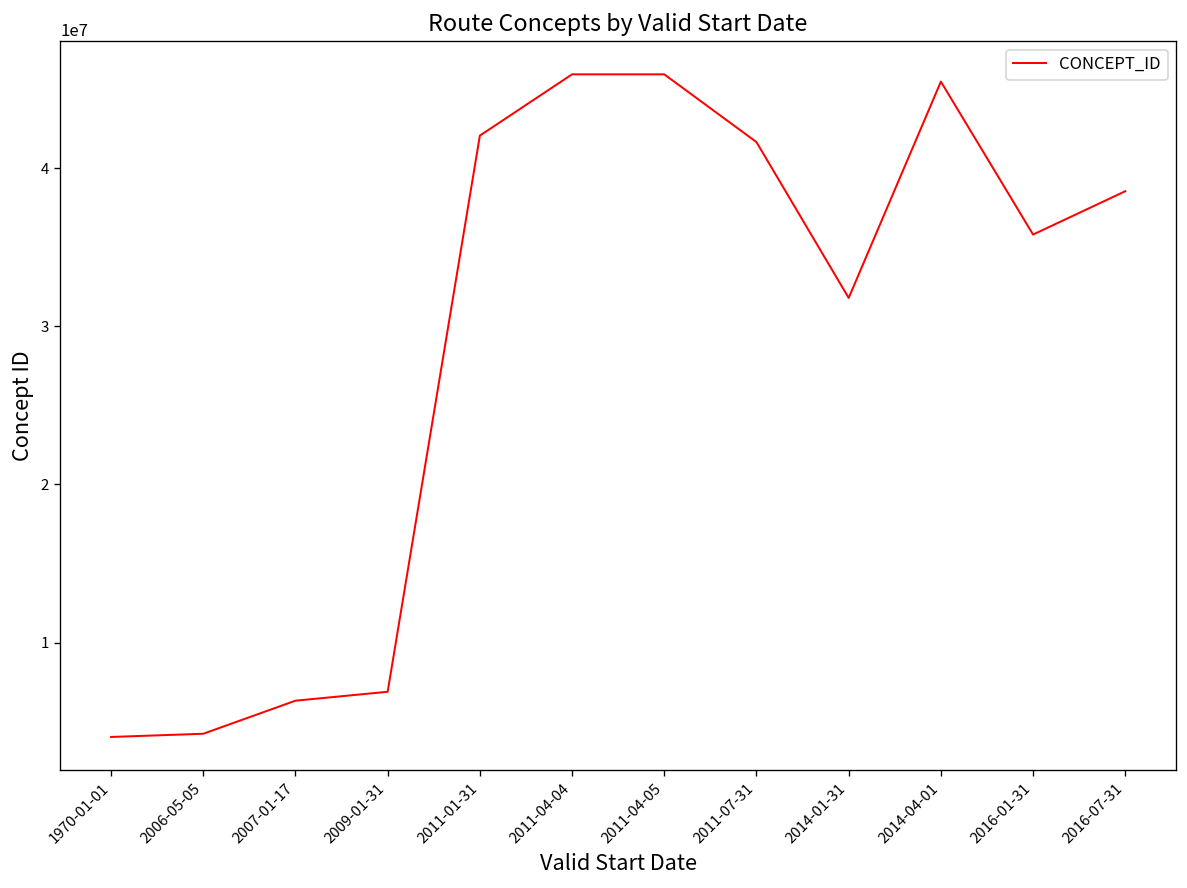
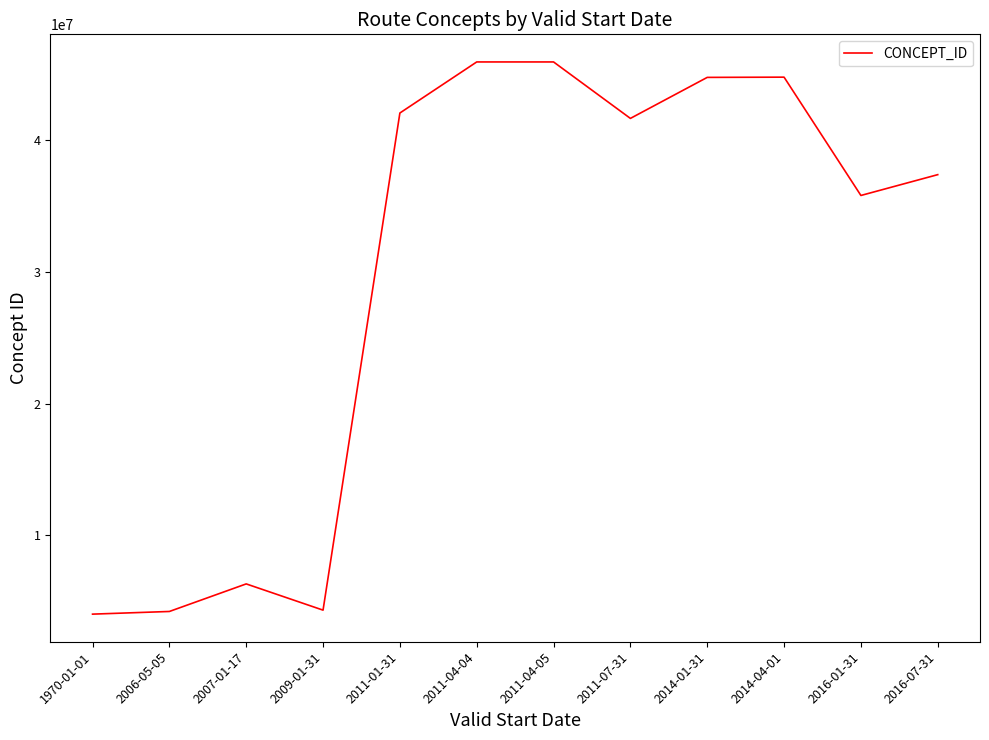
2009-01-31: 6900000 -> 4300000
2014-01-31: 31800000 -> 44800000
2014-04-01: 45500000 -> 44800000
2016-07-31: 38600000 -> 37400000
